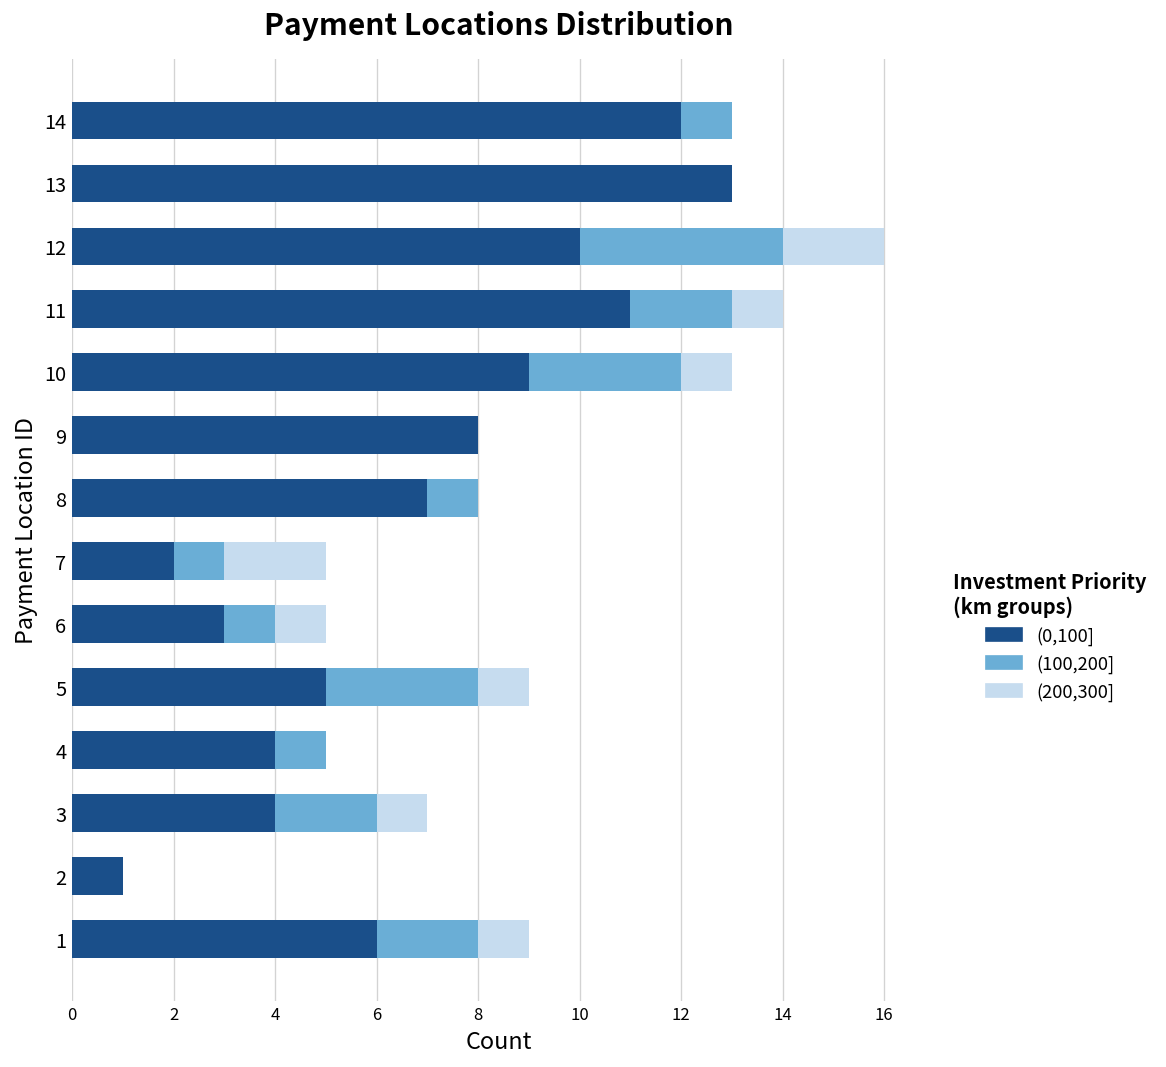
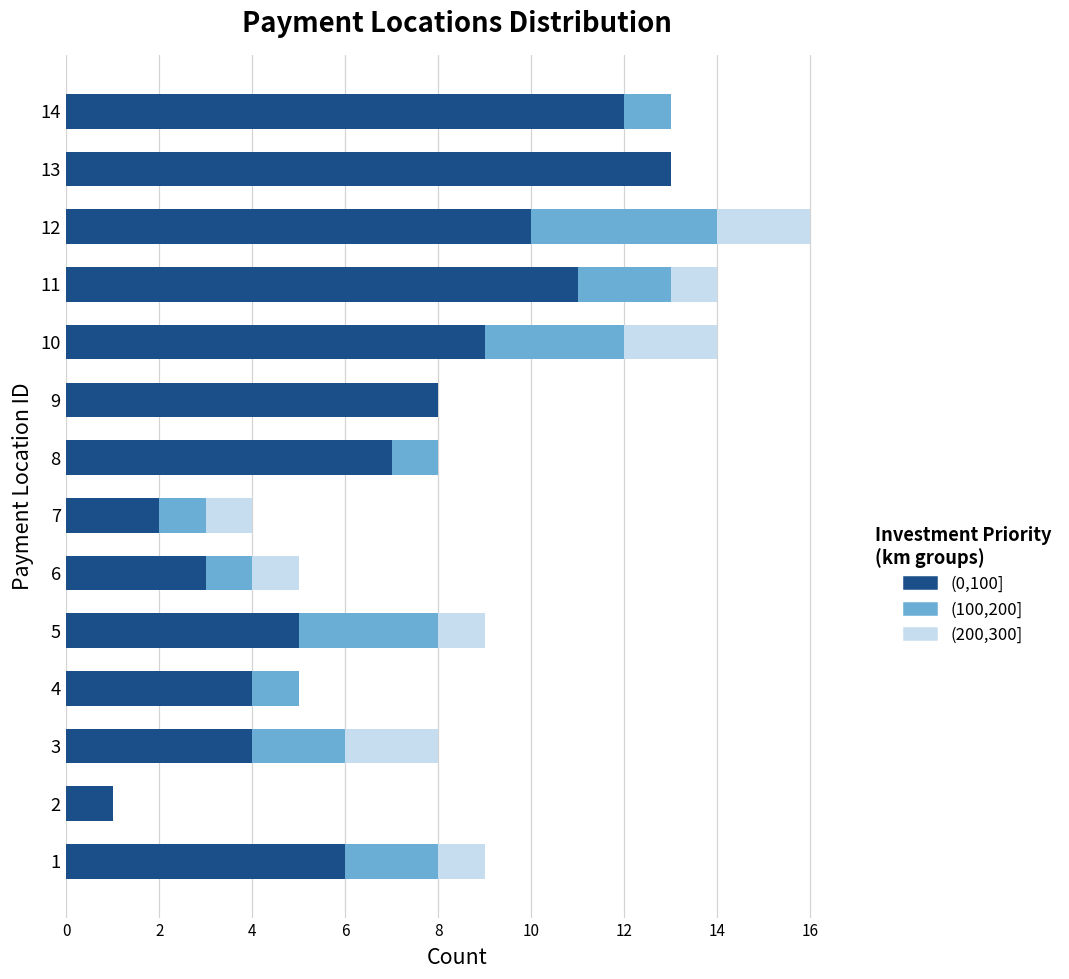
(200,300], 10: 1 -> 2
(200,300], 7: 2 -> 1
(200,300], 3: 1 -> 2
